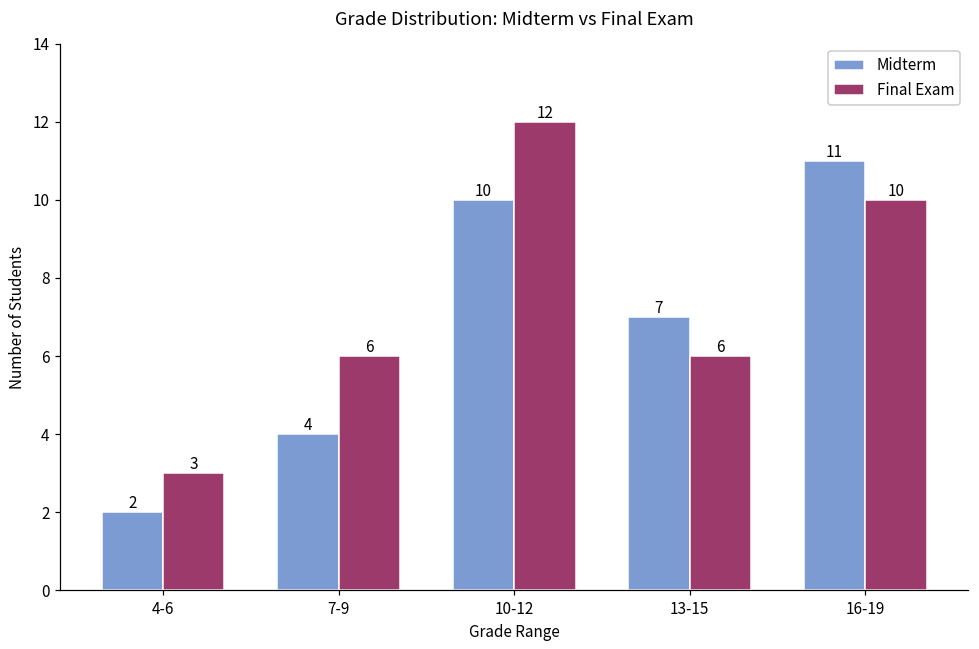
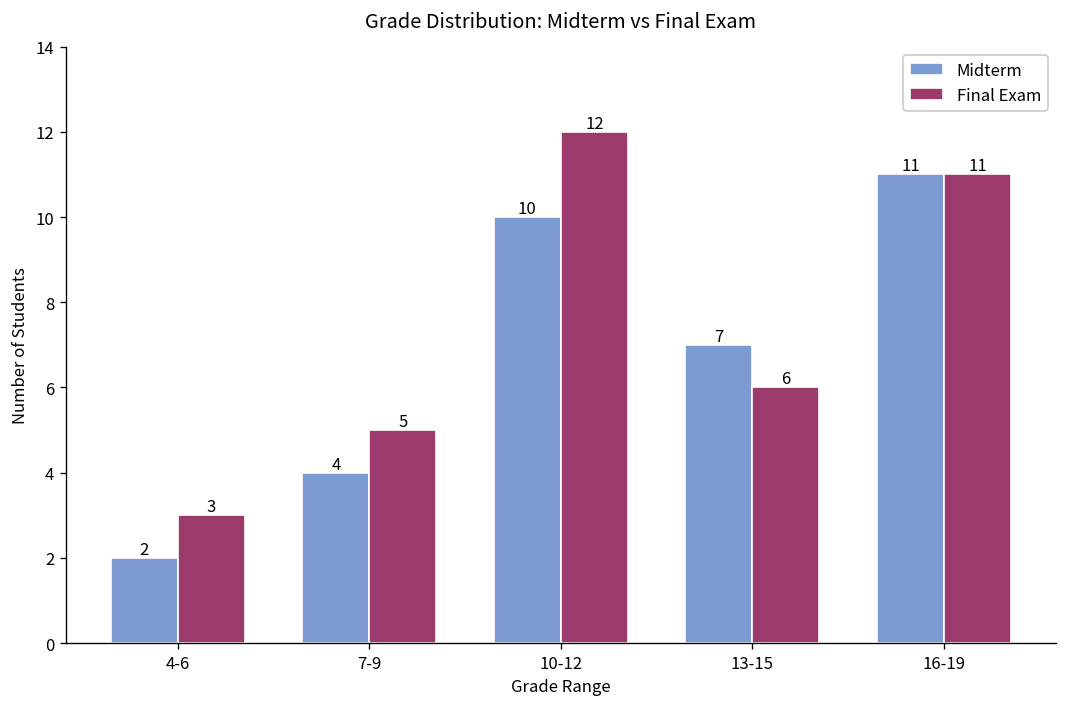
Final Exam, 7-9: 6 -> 5
Final Exam, 16-19: 10 -> 11
